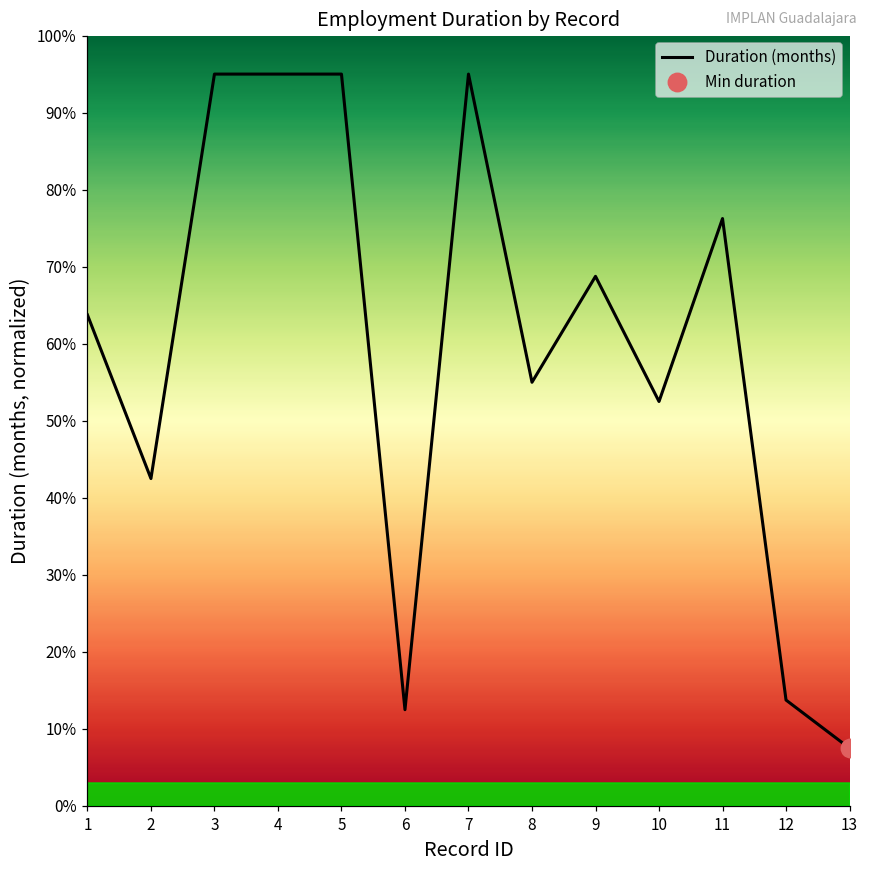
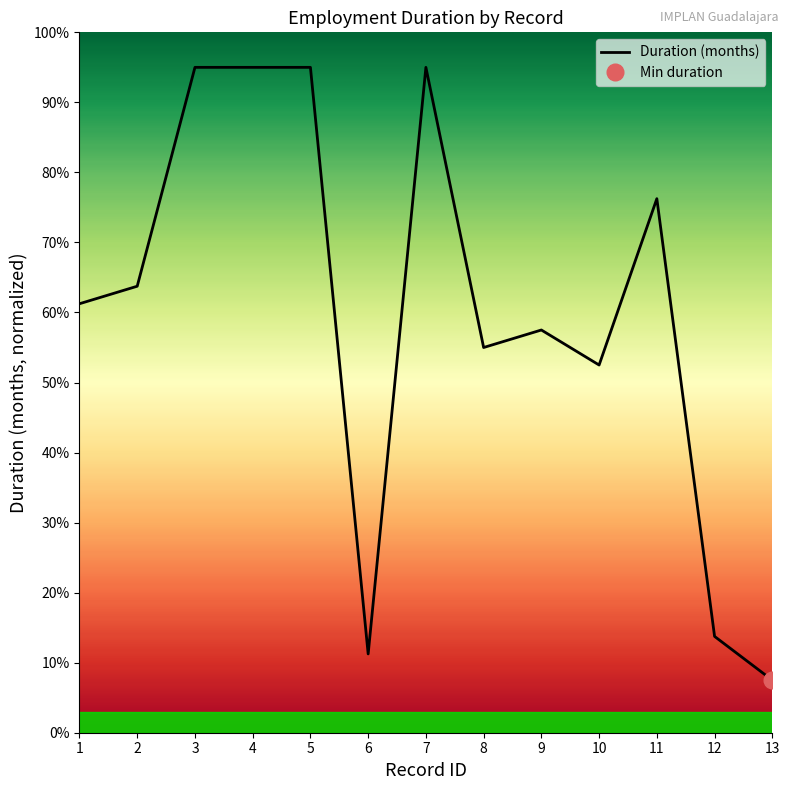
Duration (months), 1: 64% -> 61%
Duration (months), 2: 43% -> 64%
Duration (months), 6: 13% -> 11%
Duration (months), 9: 69% -> 58%
